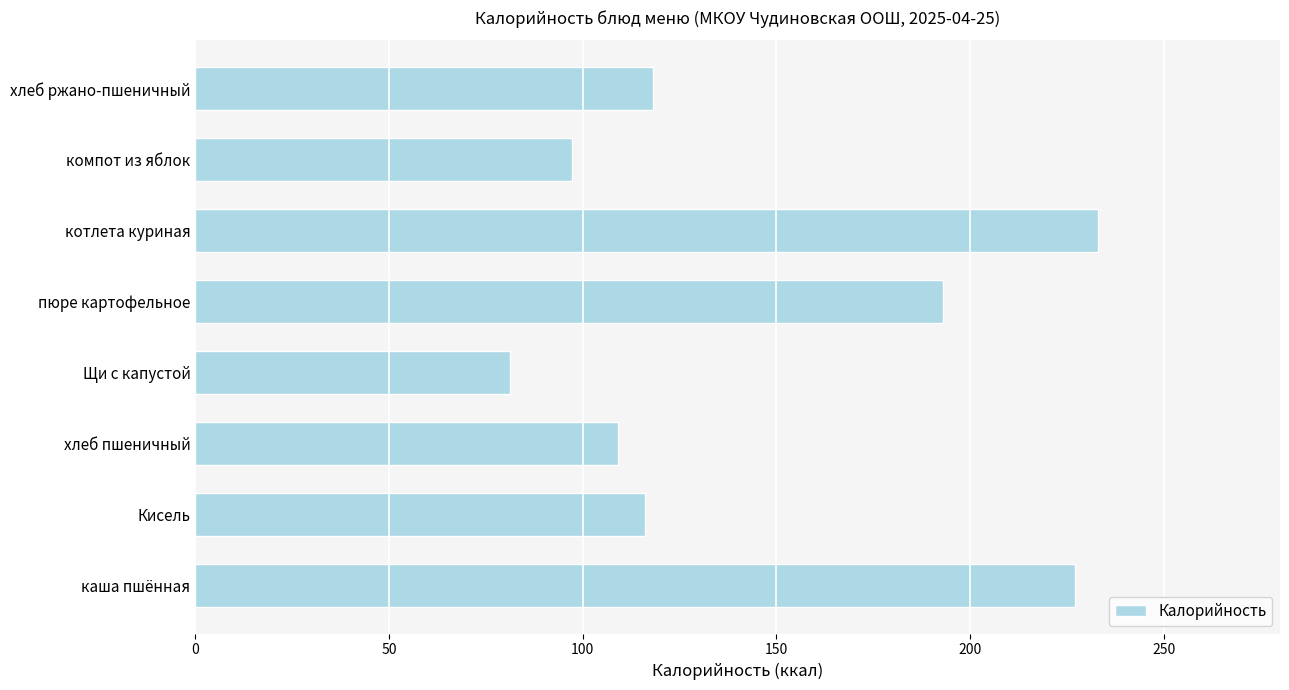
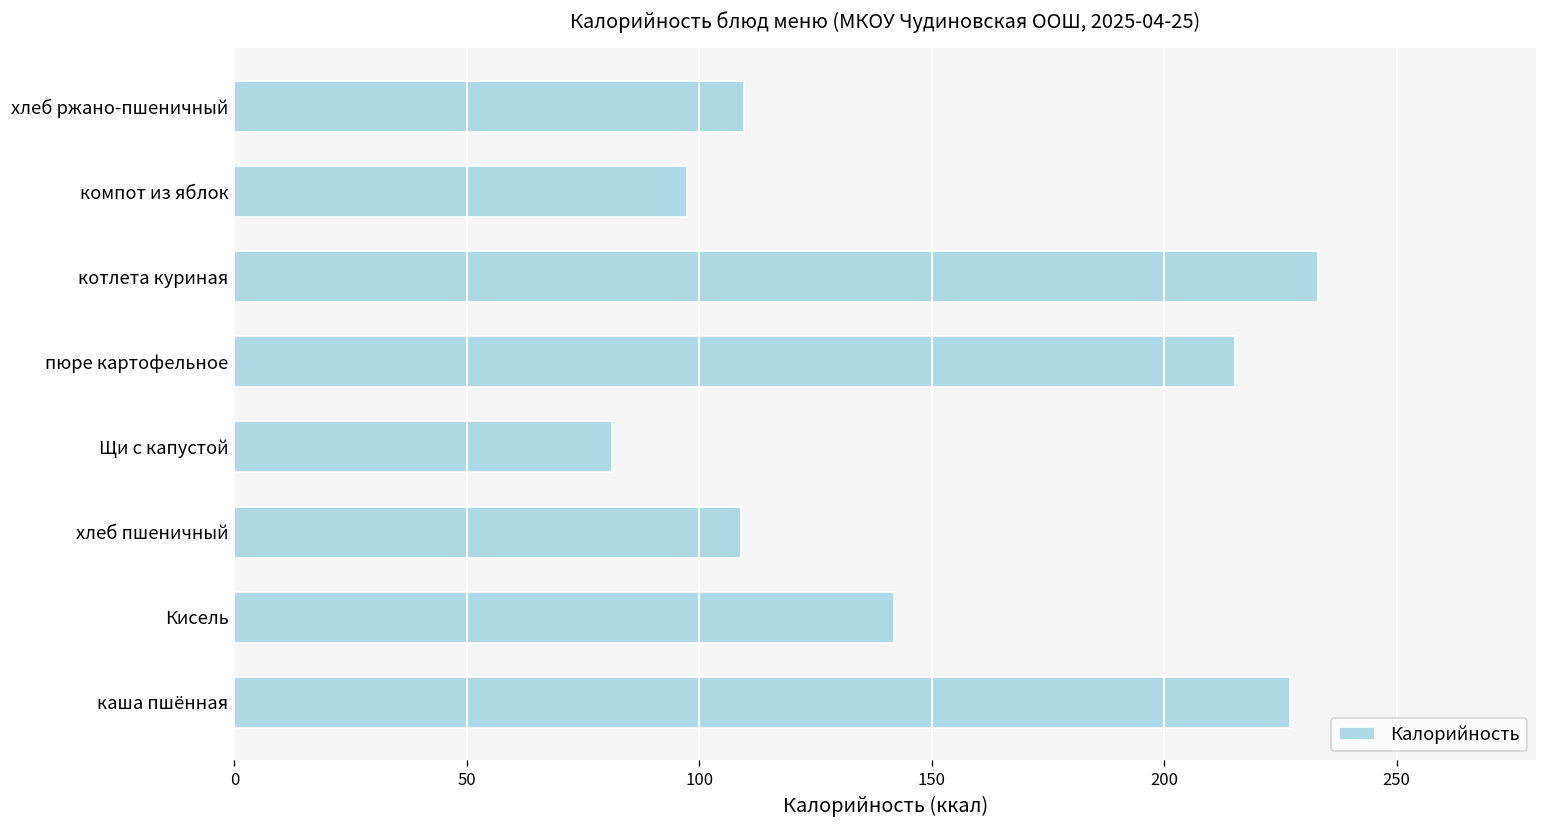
хлеб ржано-пшеничный: 118 -> 110
пюре картофельное: 193 -> 215
Кисель: 116 -> 142
